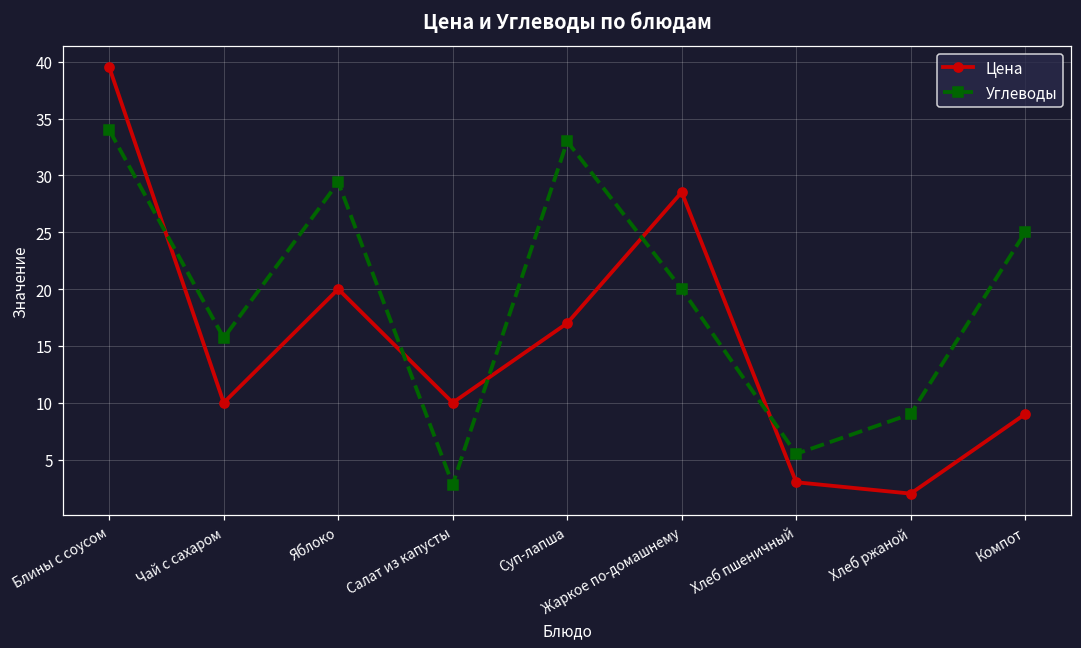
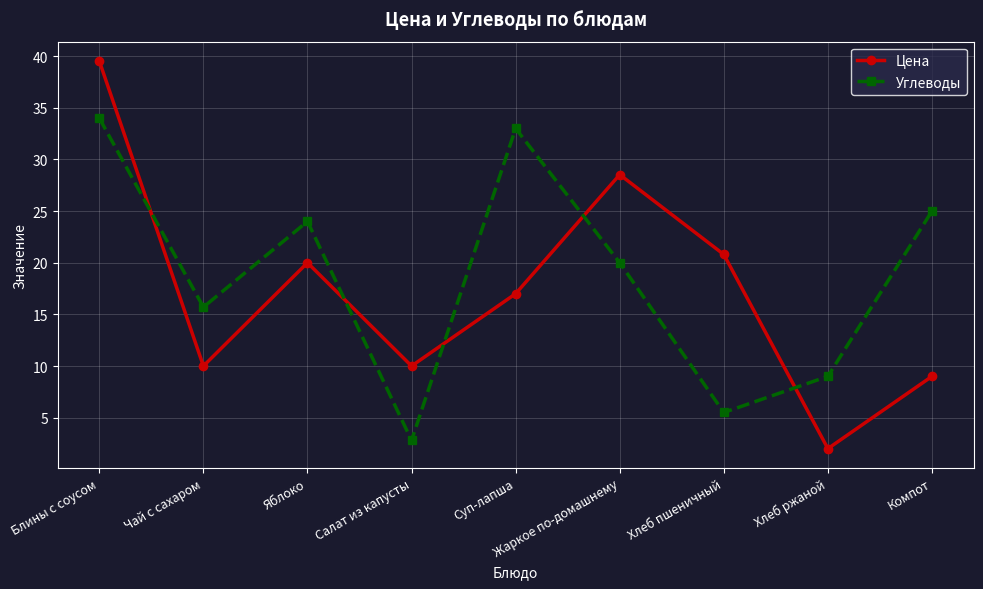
Углеводы, Яблоко: 29.4 -> 24.0
Цена, Хлеб пшеничный: 3.0 -> 20.8
